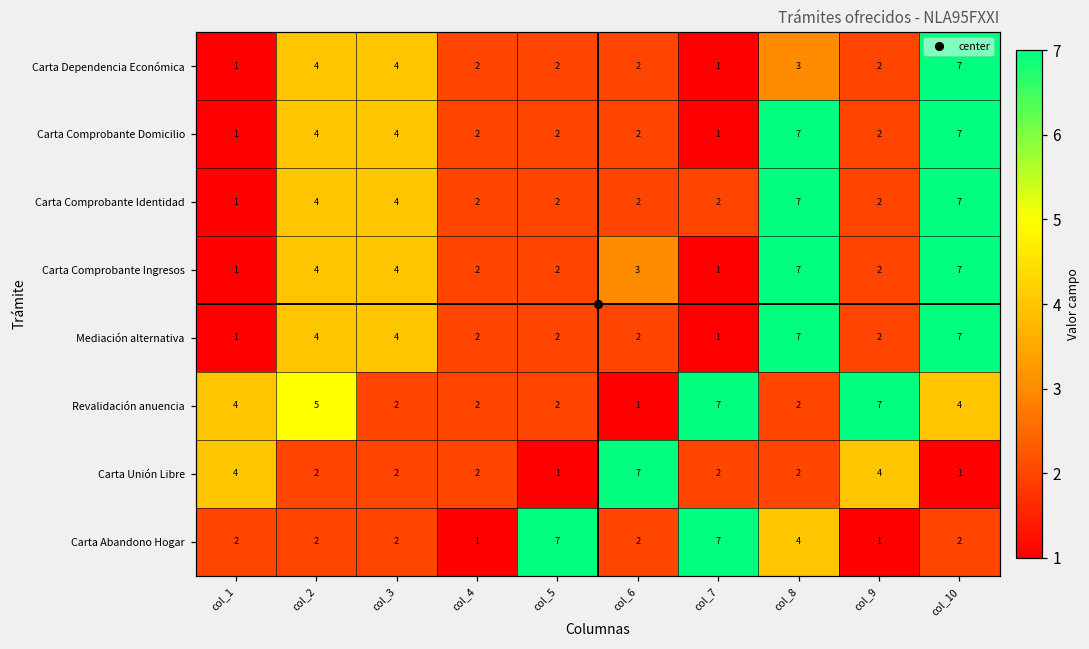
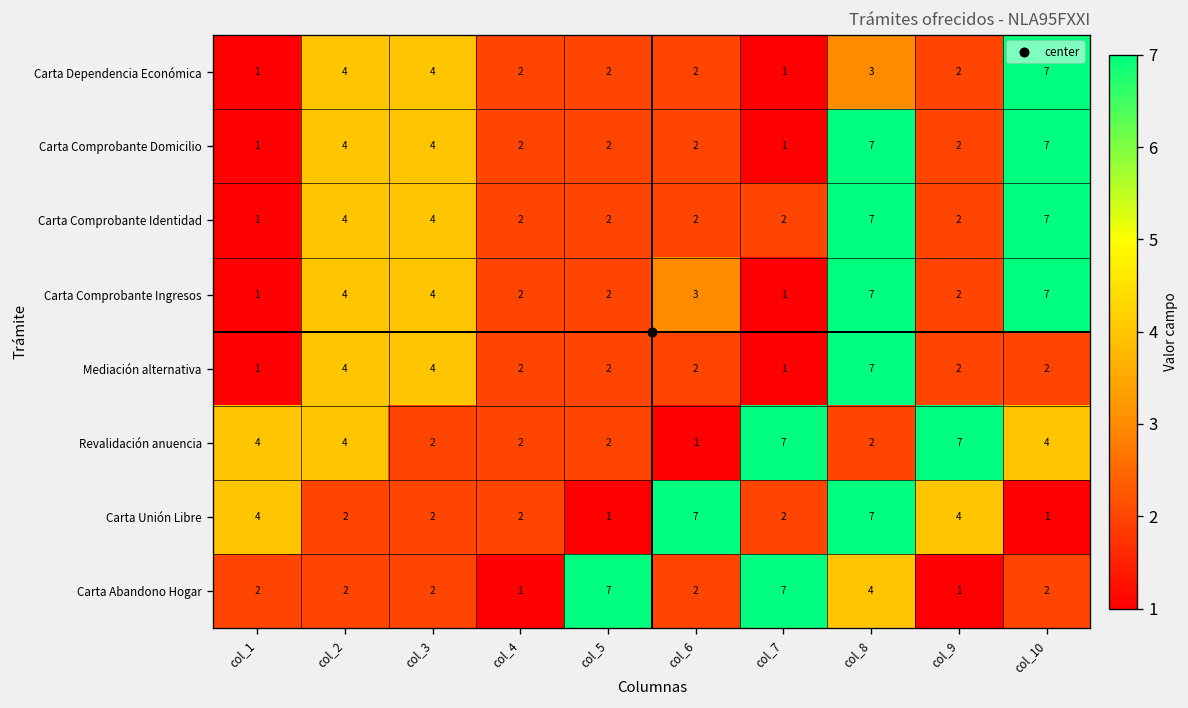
Mediación alternativa, col_10: 7 -> 2
Revalidación anuencia, col_2: 5 -> 4
Carta Unión Libre, col_8: 2 -> 7
